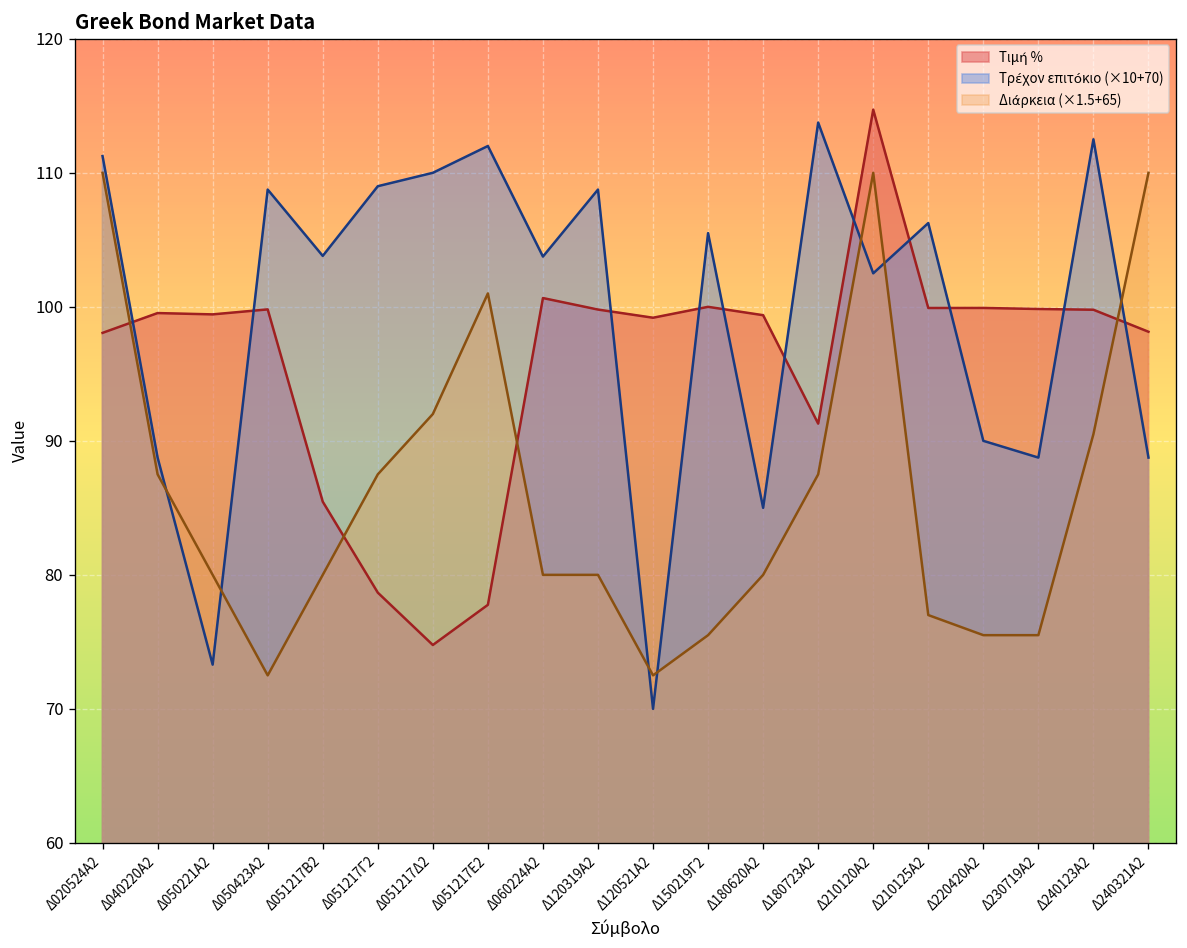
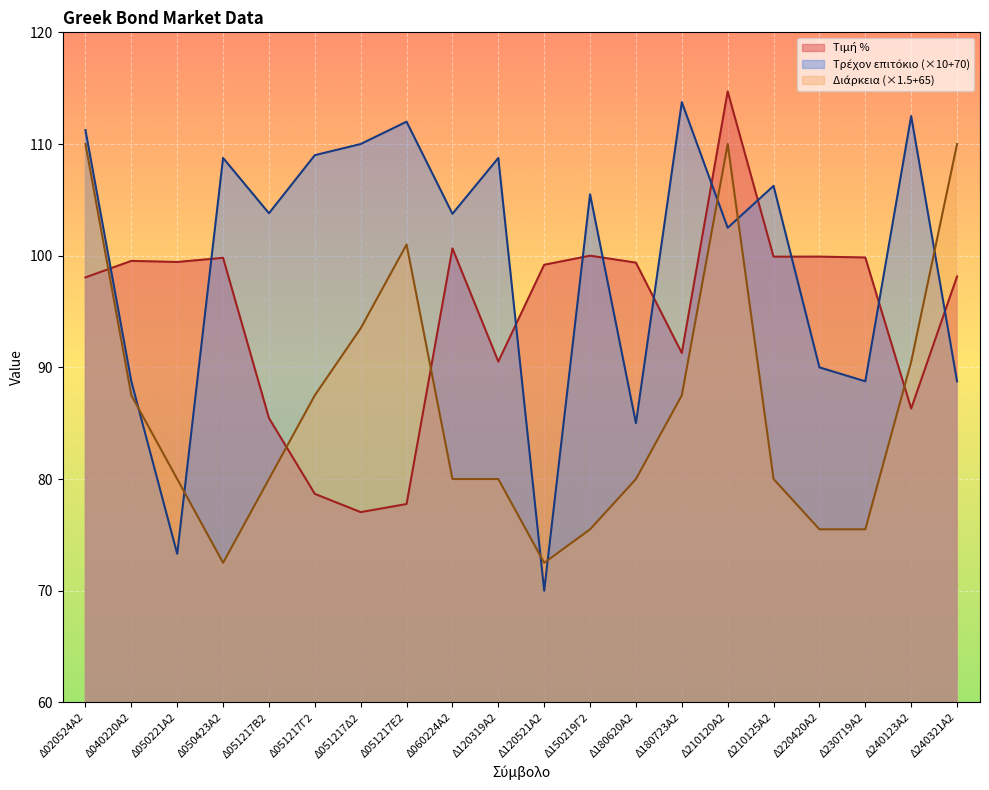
Τιμή %, Δ051217Δ2: 74.8 -> 77.0
Διάρκεια (×1.5+65), Δ051217Δ2: 92.0 -> 93.5
Τιμή %, Δ120319Α2: 99.8 -> 90.5
Διάρκεια (×1.5+65), Δ210125Α2: 77.0 -> 80.0
Τιμή %, Δ240123Α2: 99.8 -> 86.3
